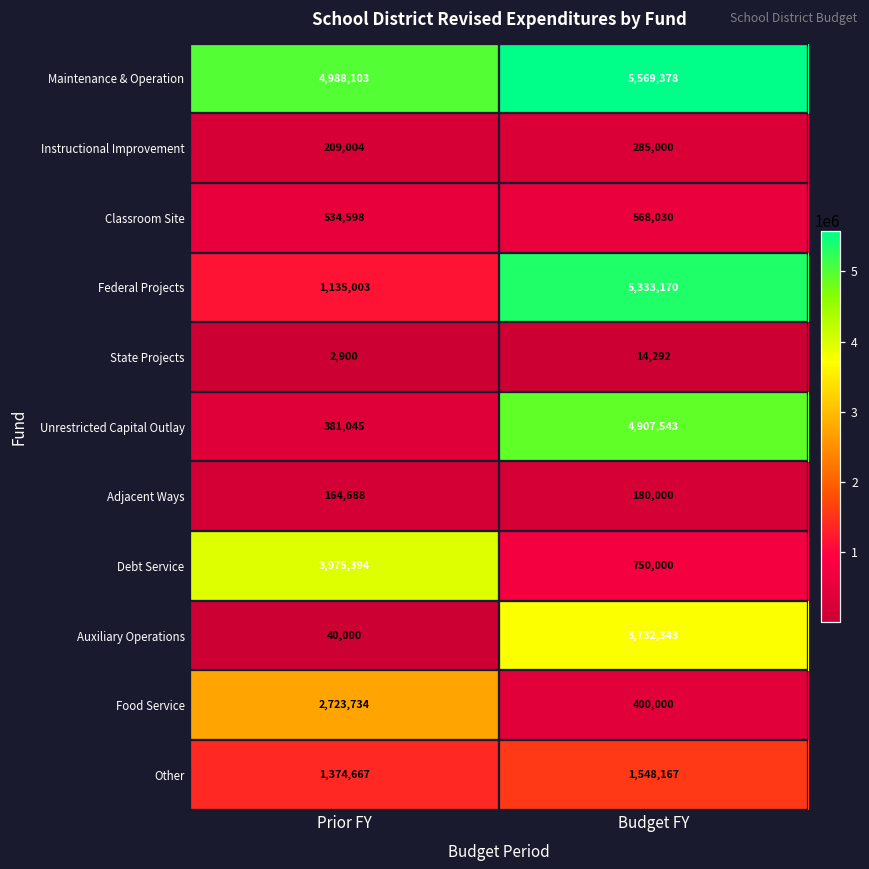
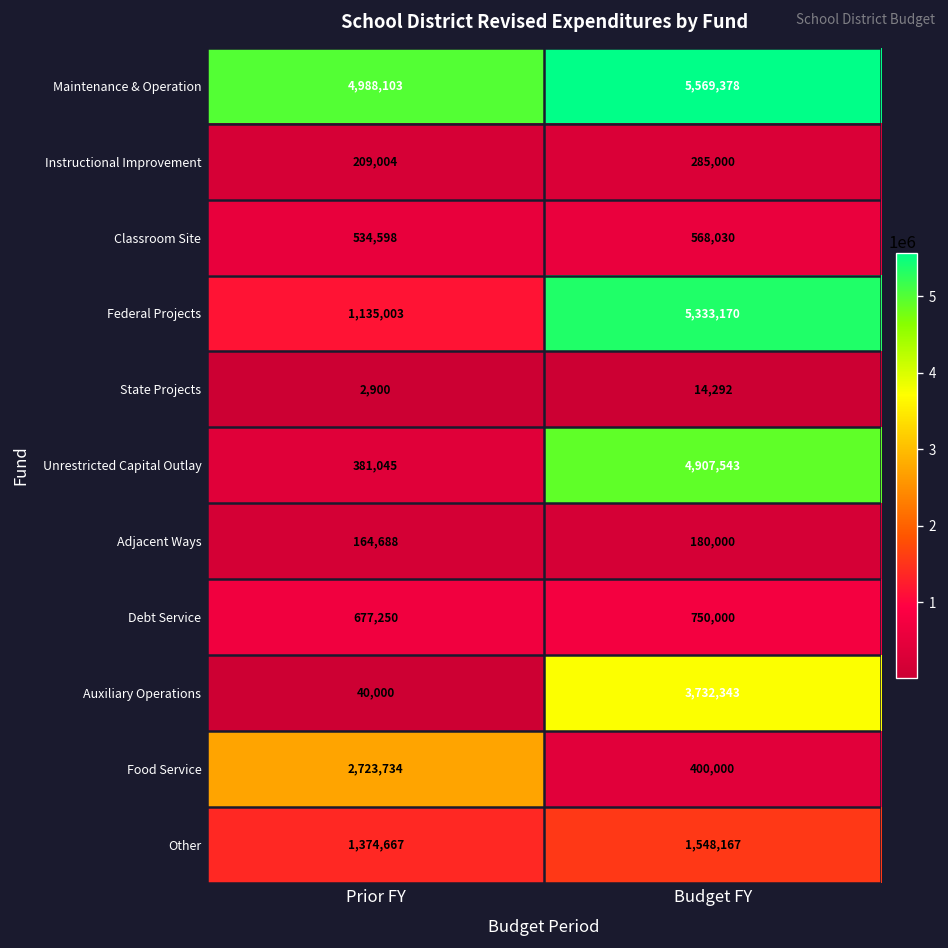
Debt Service, Prior FY: 3,975,394 -> 677,250
